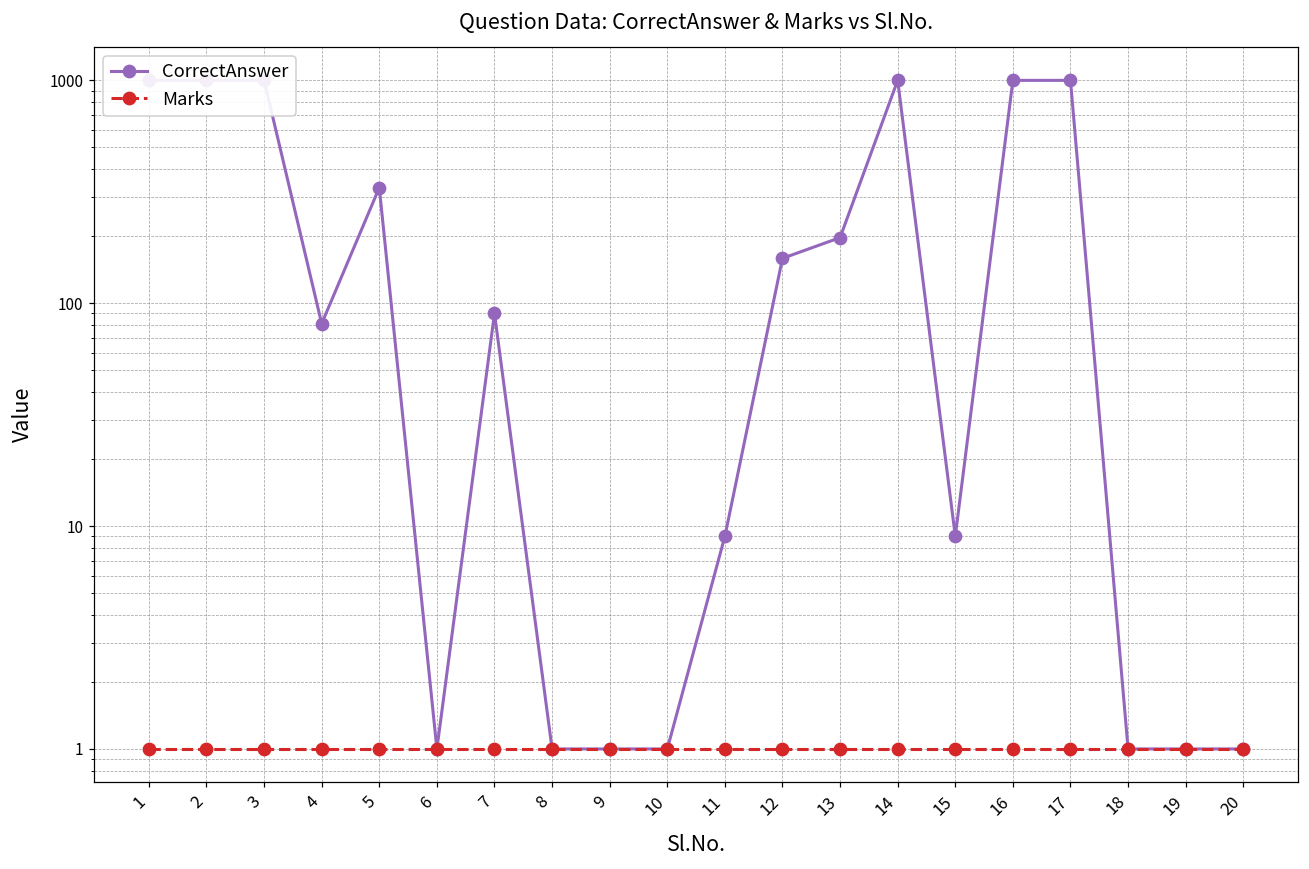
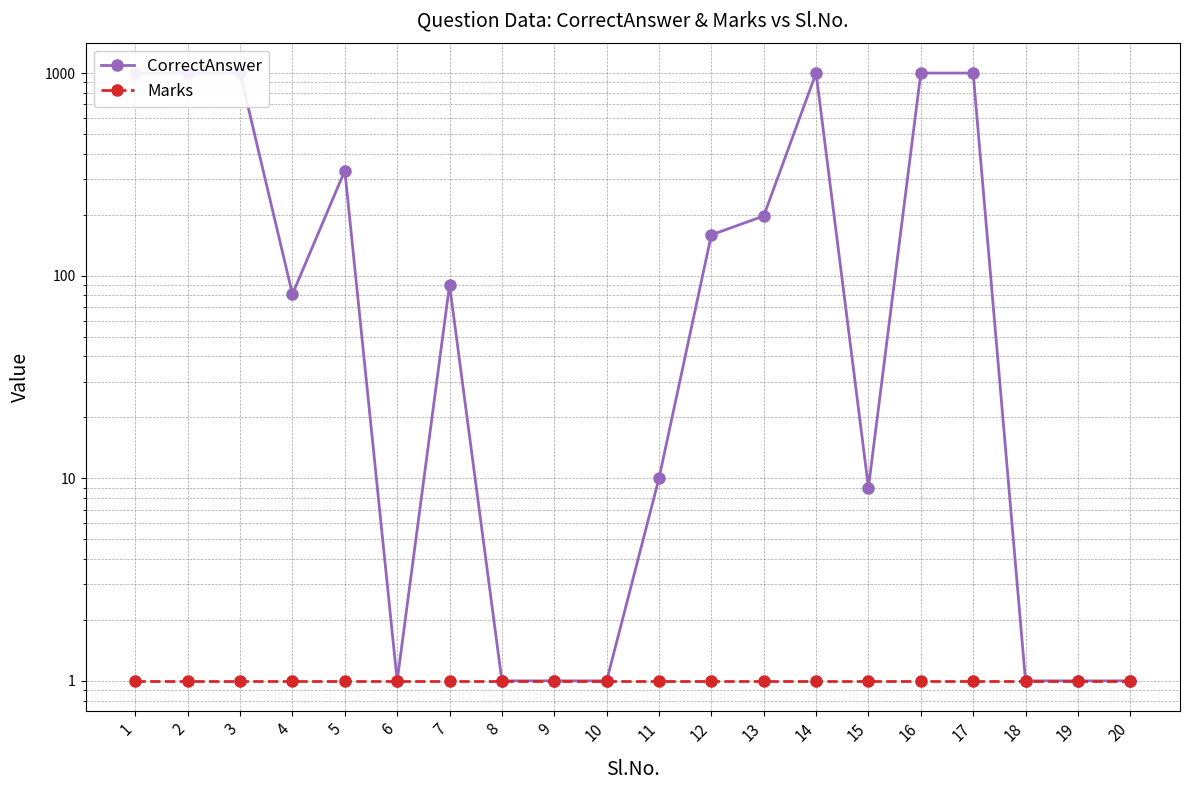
CorrectAnswer, 11: 9 -> 10
